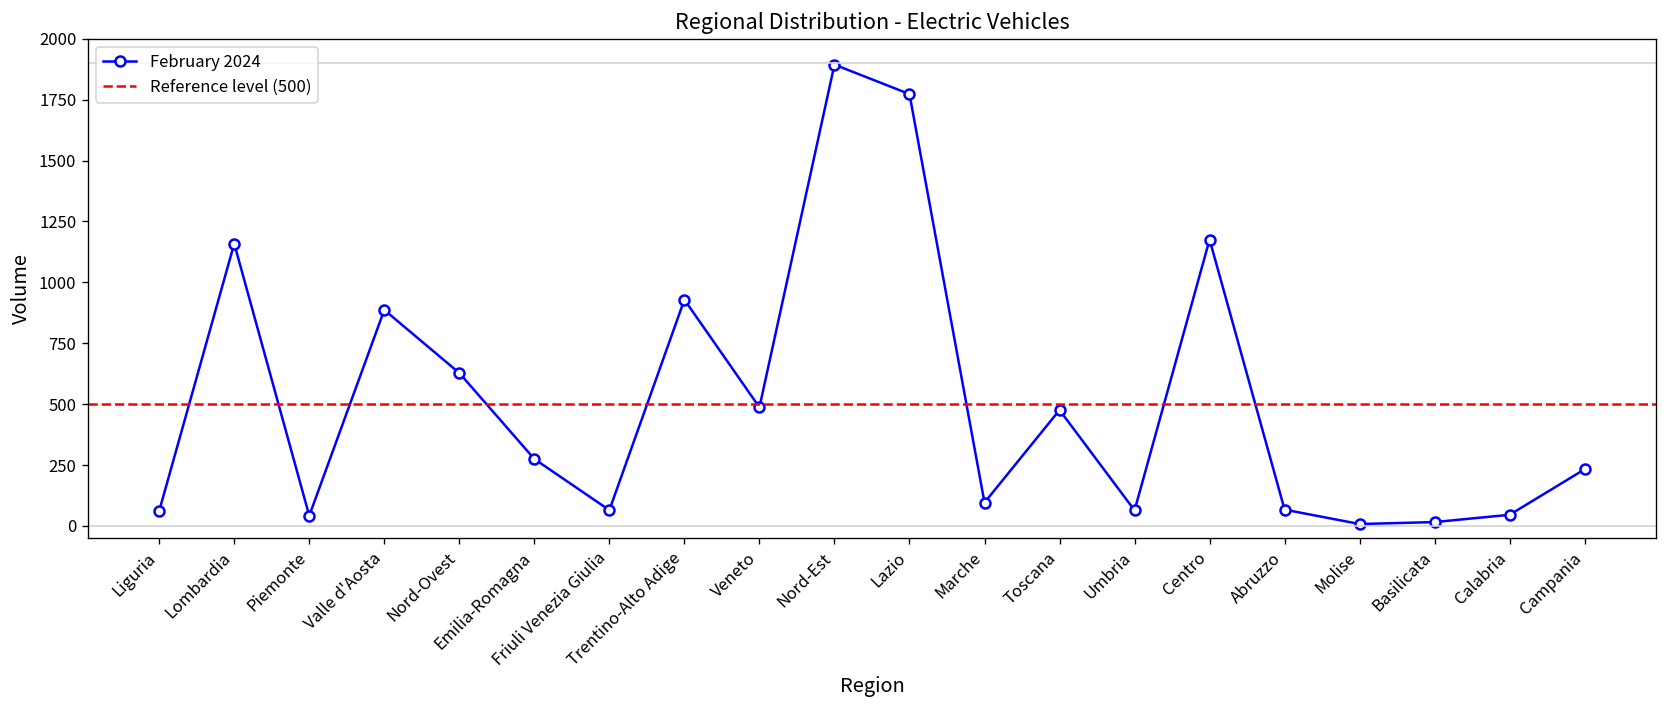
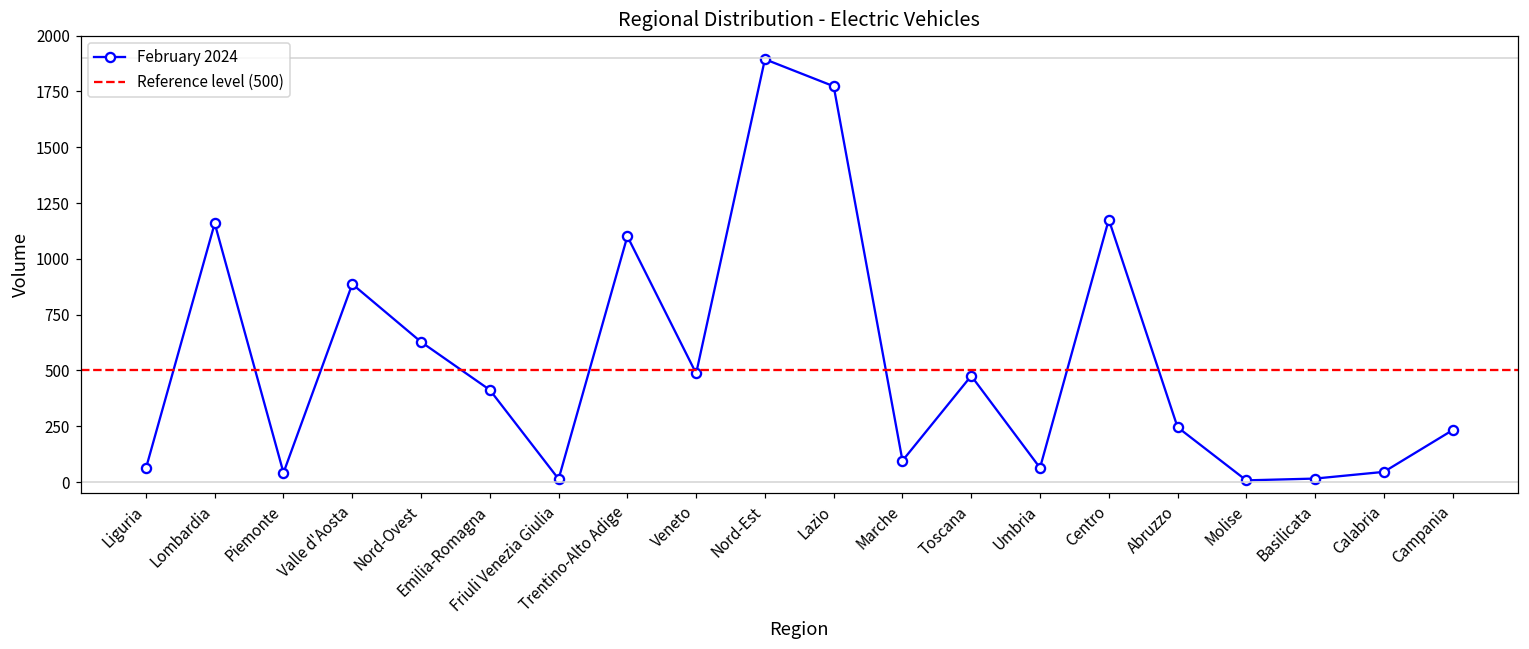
Emilia-Romagna: 280 -> 410
Friuli Venezia Giulia: 70 -> 10
Trentino-Alto Adige: 930 -> 1100
Abruzzo: 70 -> 250
